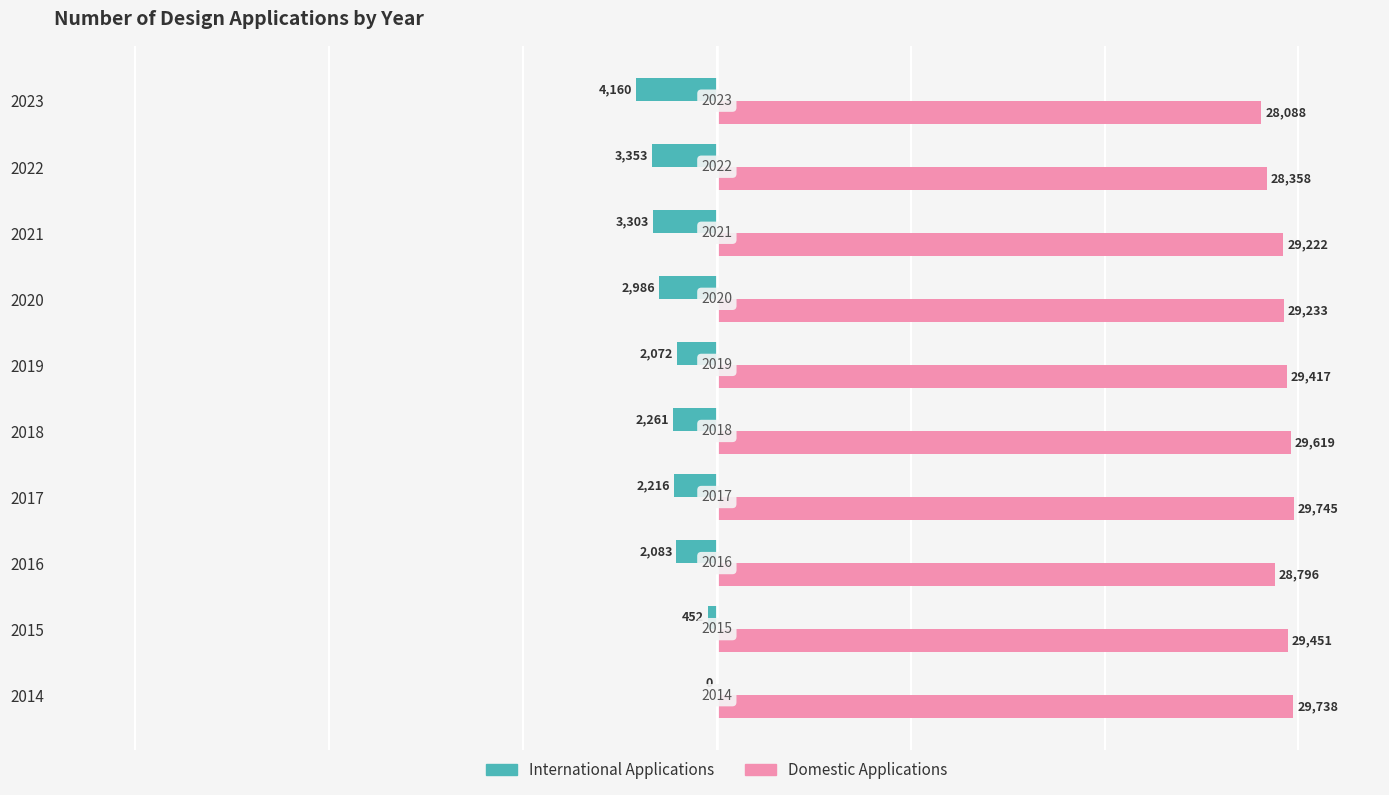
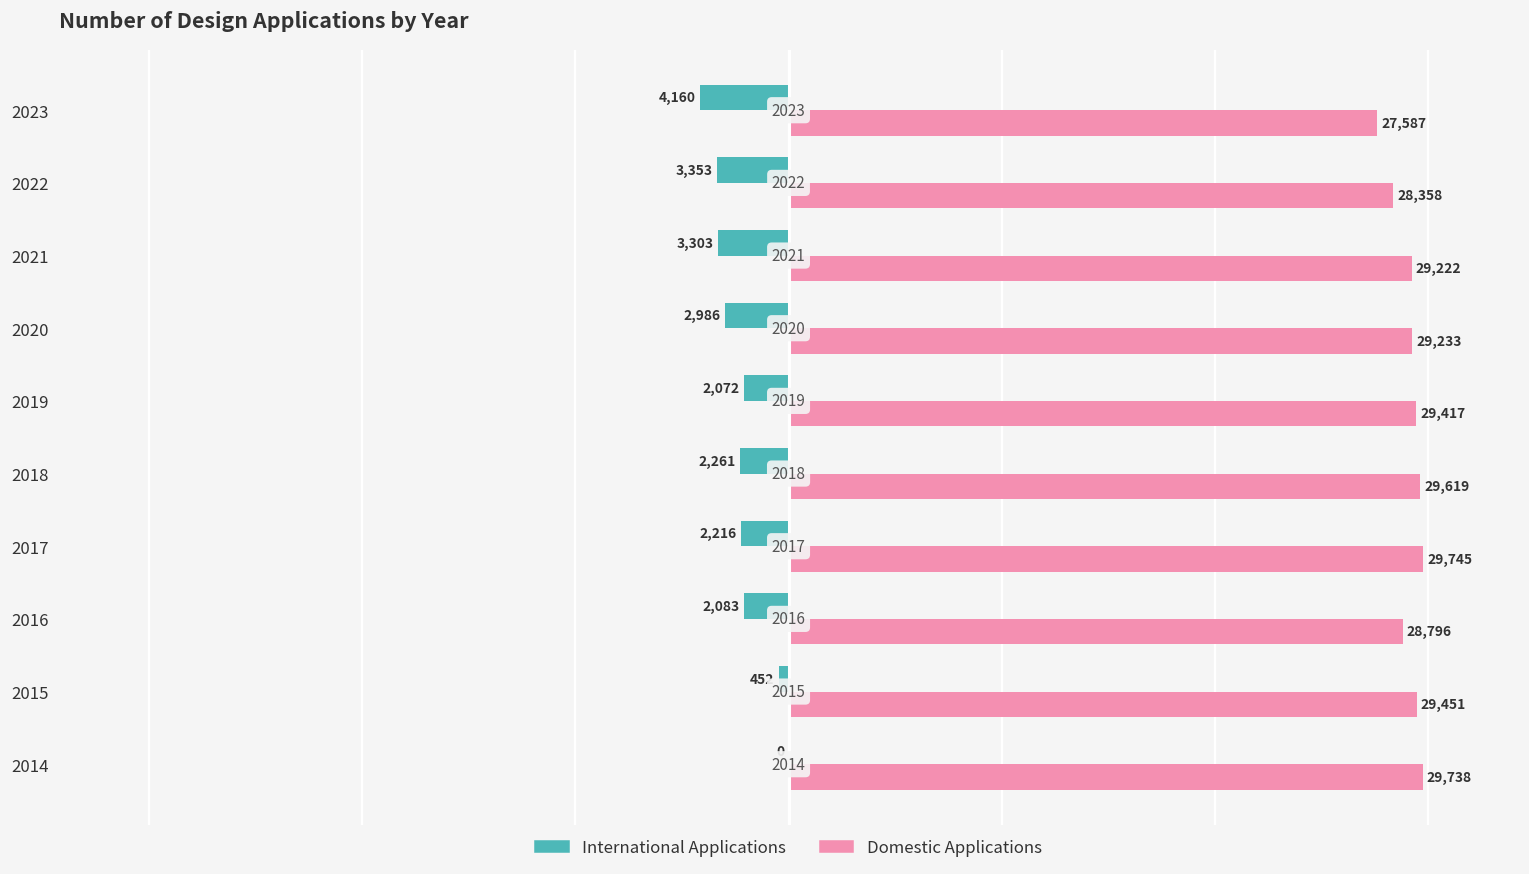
Domestic Applications, 2023: 28,088 -> 27,587
